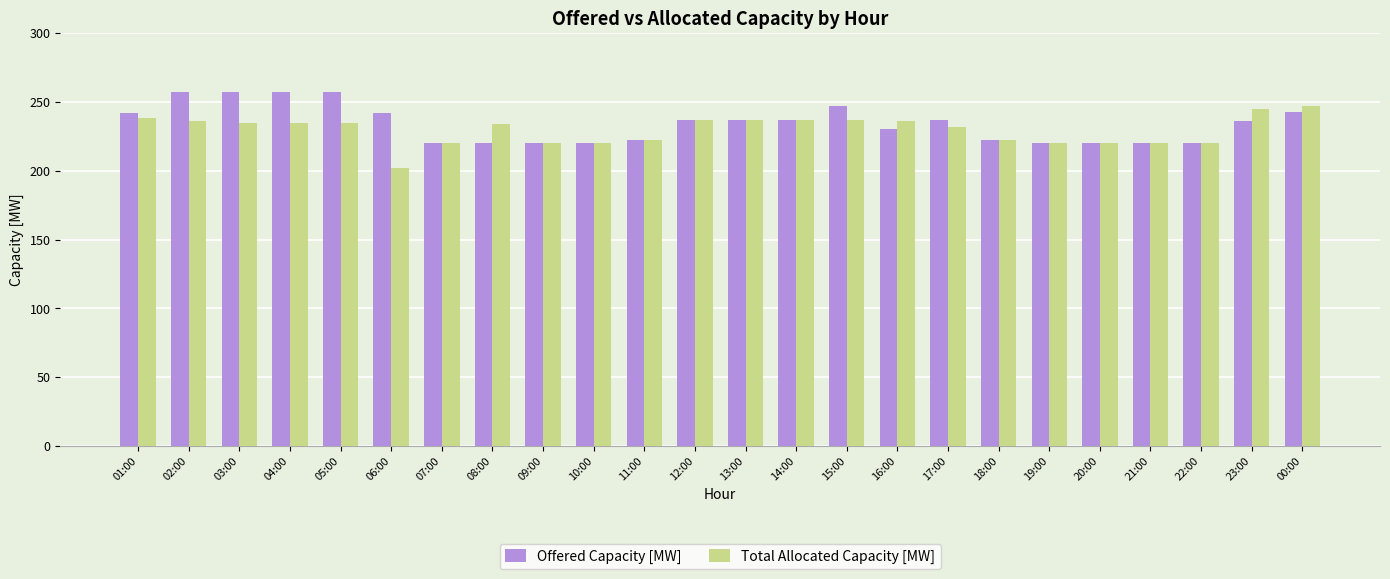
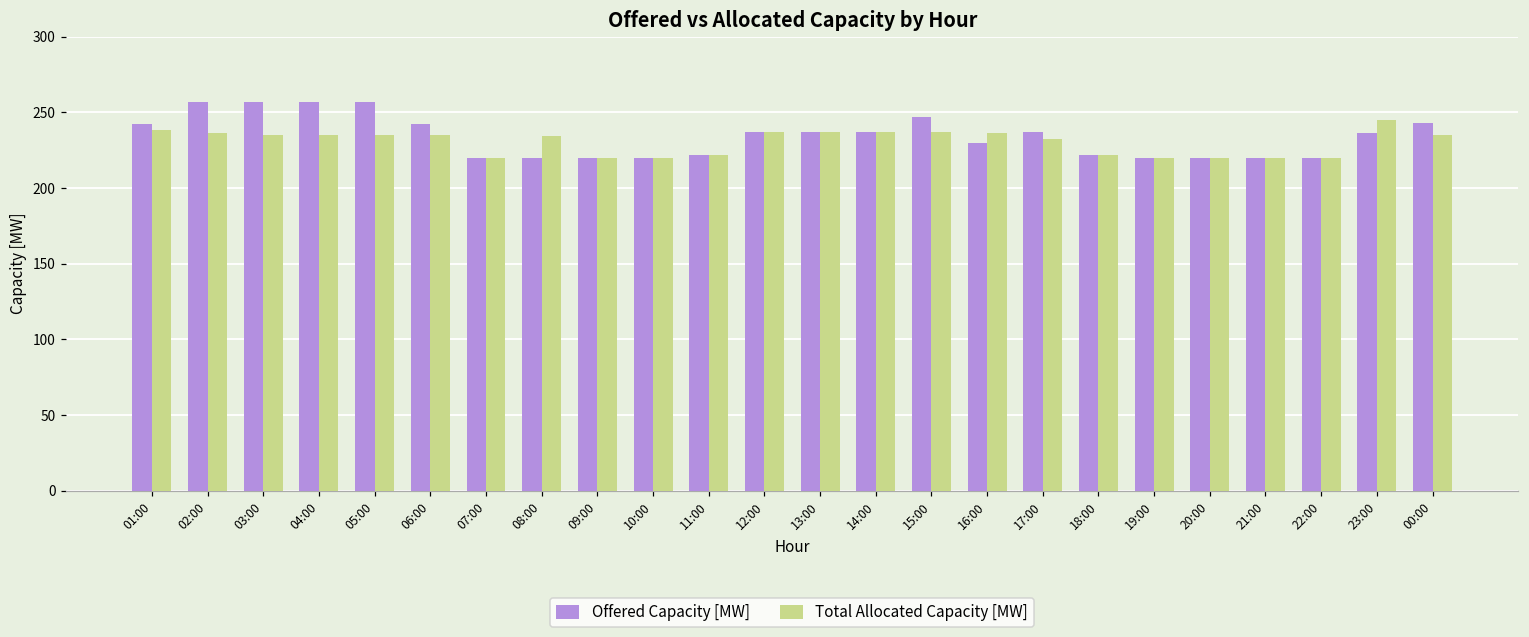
Total Allocated Capacity [MW], 06:00: 202 -> 235
Total Allocated Capacity [MW], 00:00: 247 -> 235
